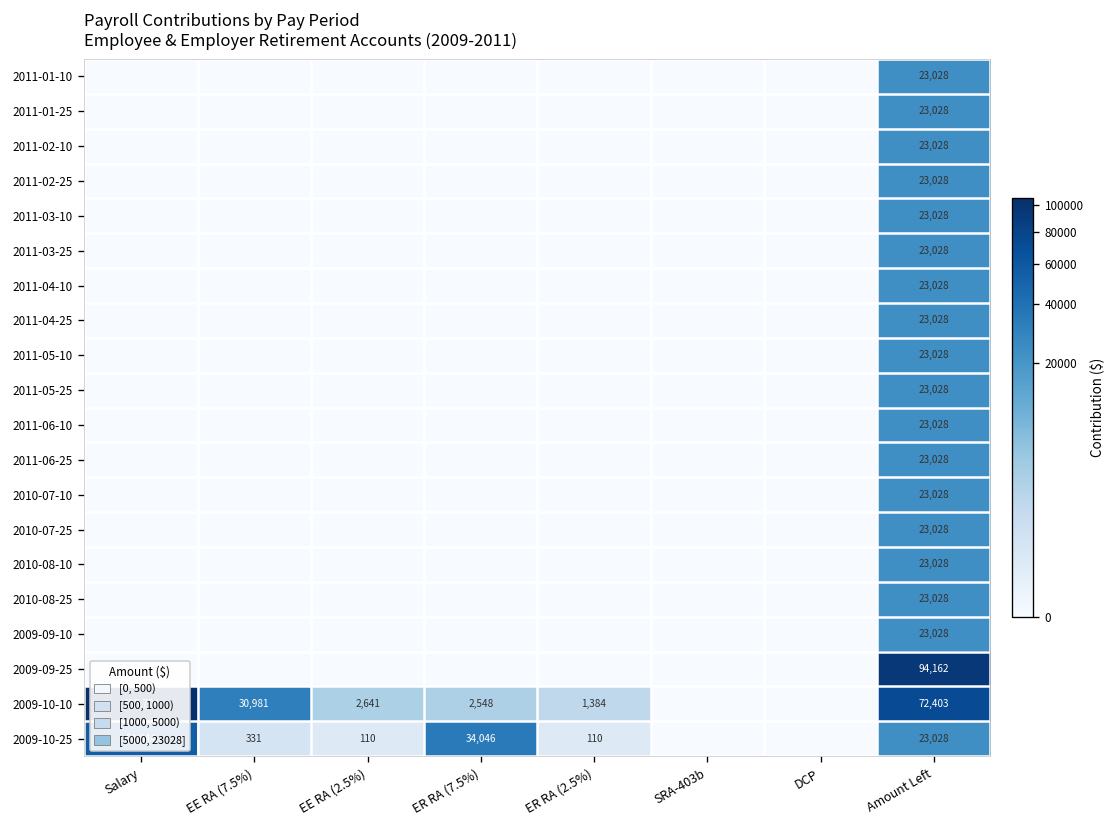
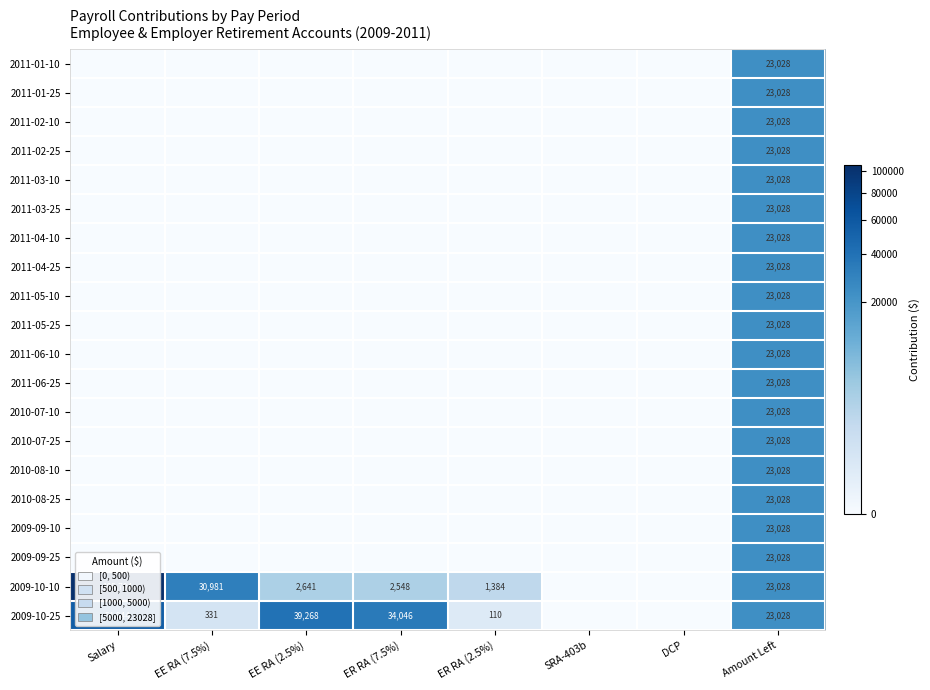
2009-09-25, Amount Left: 94,162 -> 23,028
2009-10-10, Amount Left: 72,403 -> 23,028
2009-10-25, EE RA (2.5%): 110 -> 39,268
